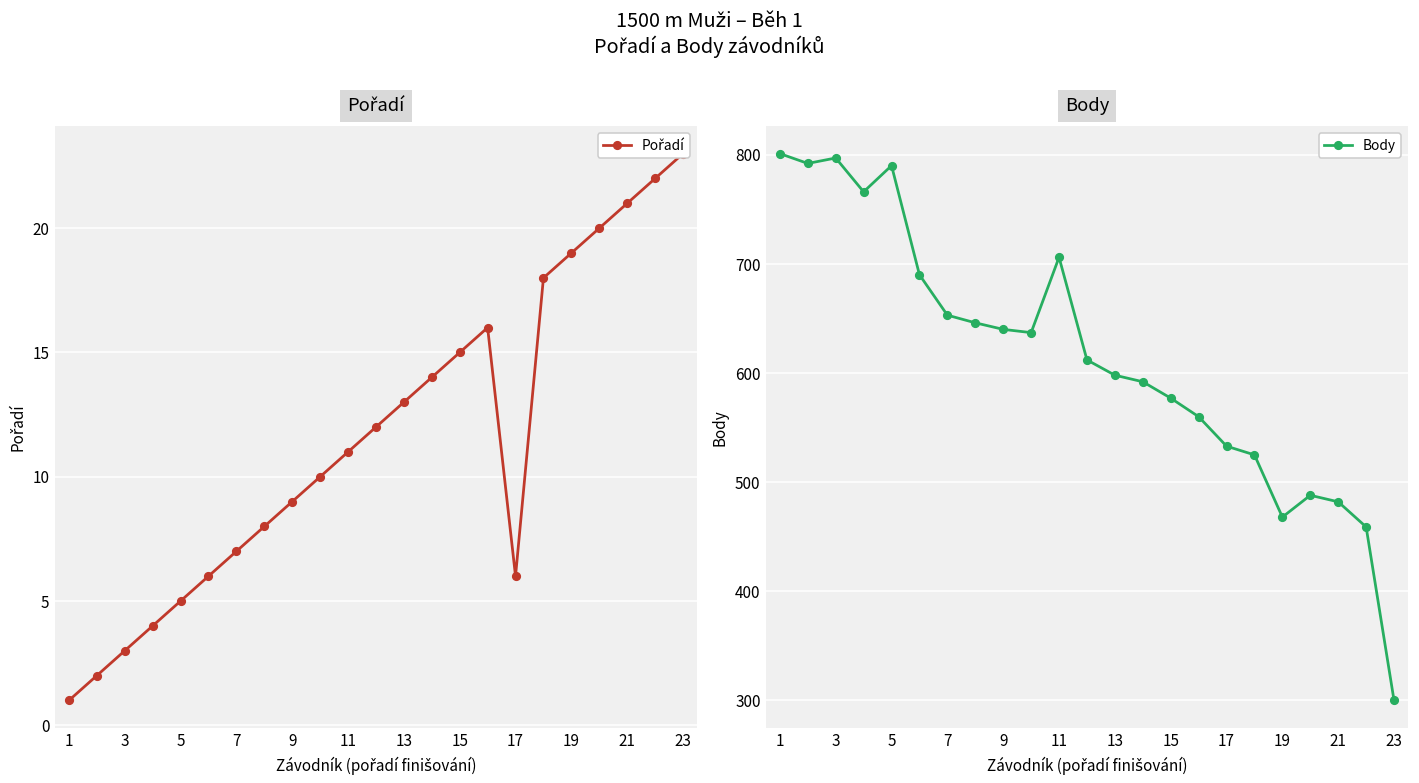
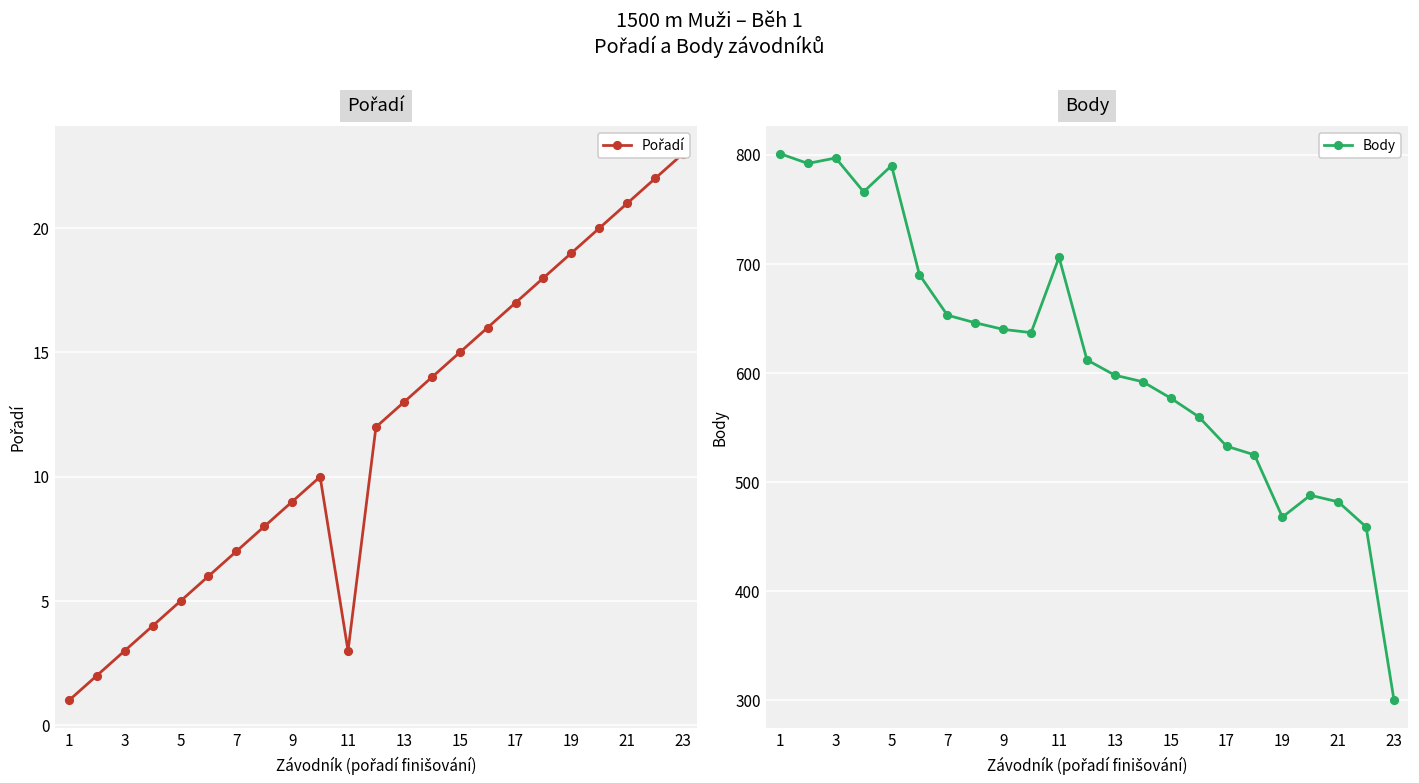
Pořadí, 11: 11 -> 3
Pořadí, 17: 6 -> 17
